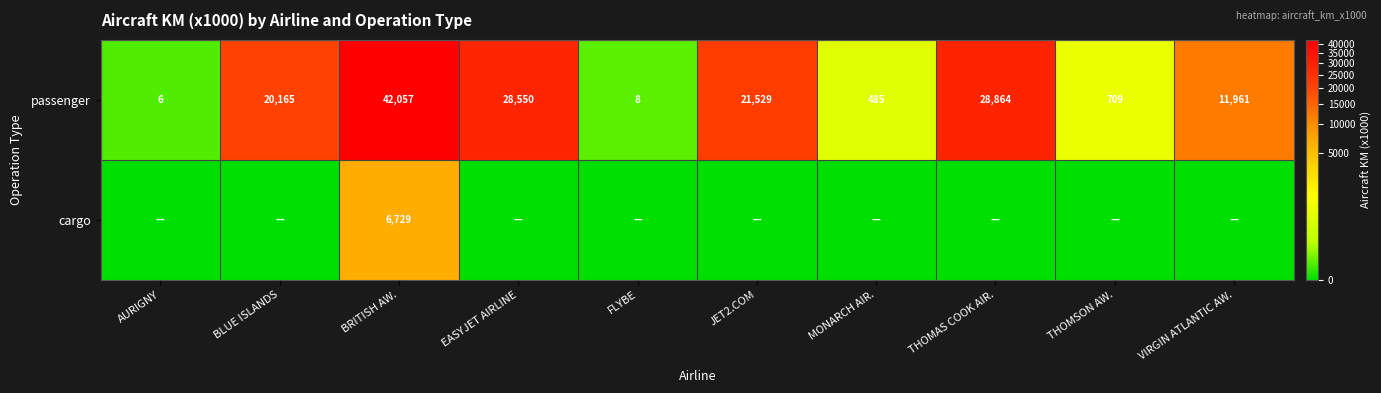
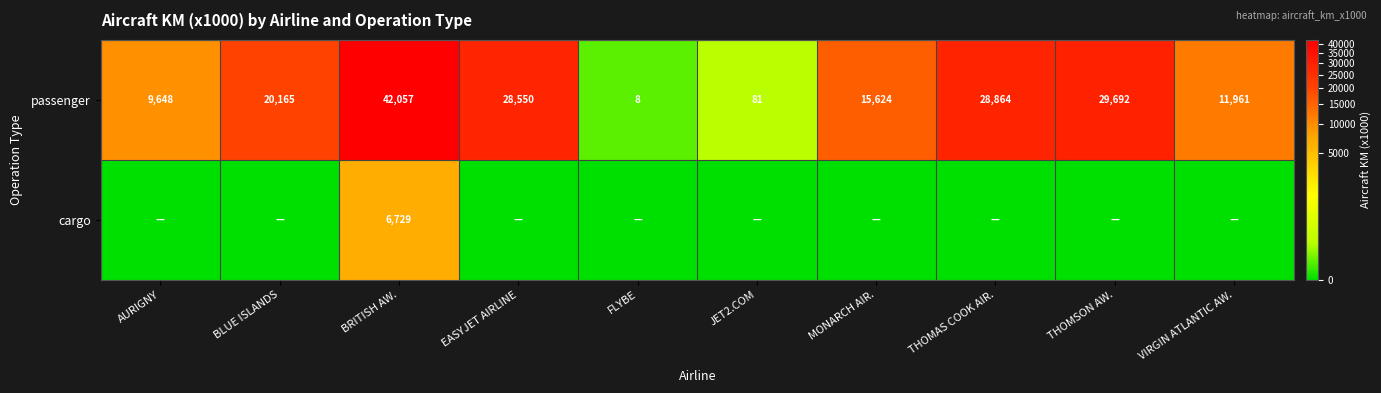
passenger, AURIGNY: 6 -> 9,648
passenger, JET2.COM: 21,529 -> 81
passenger, MONARCH AIR.: 485 -> 15,624
passenger, THOMSON AW.: 709 -> 29,692
